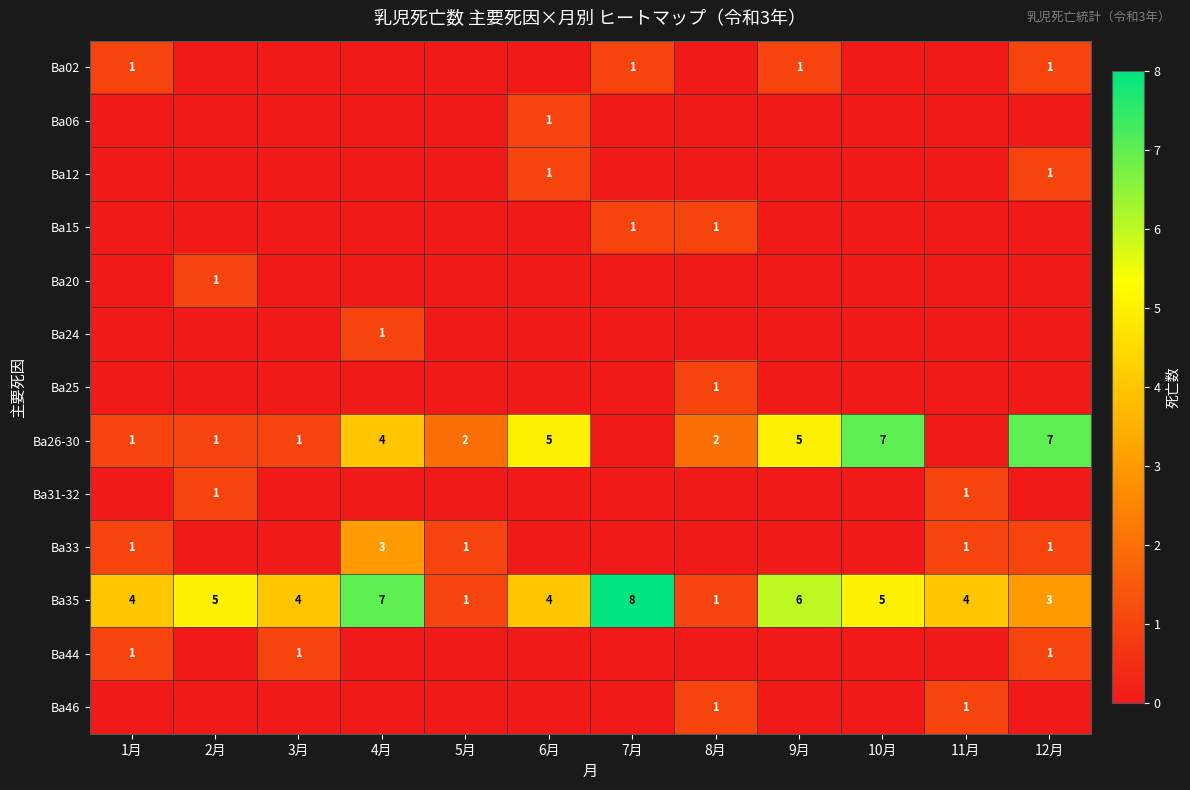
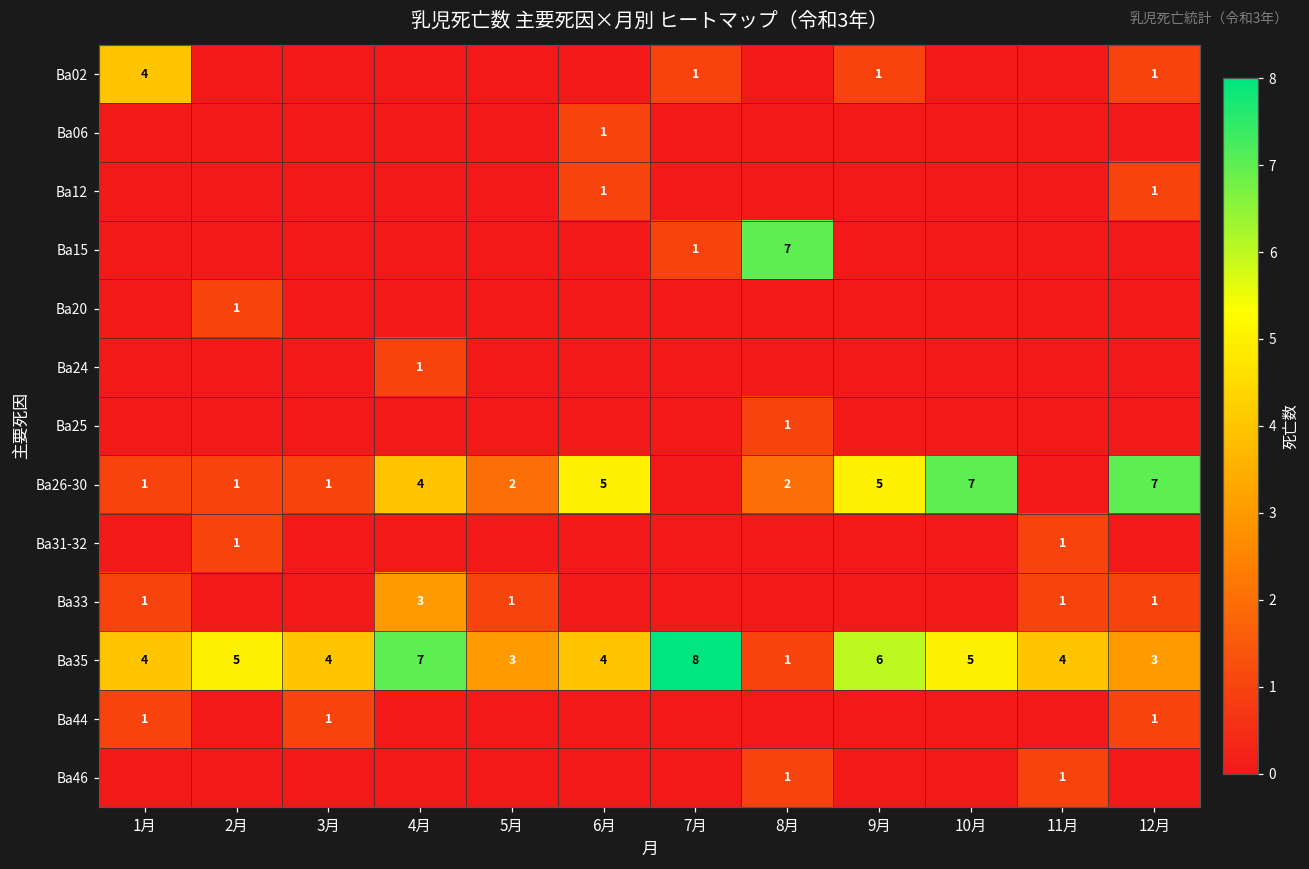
Ba02, 1月: 1 -> 4
Ba15, 8月: 1 -> 7
Ba35, 5月: 1 -> 3
